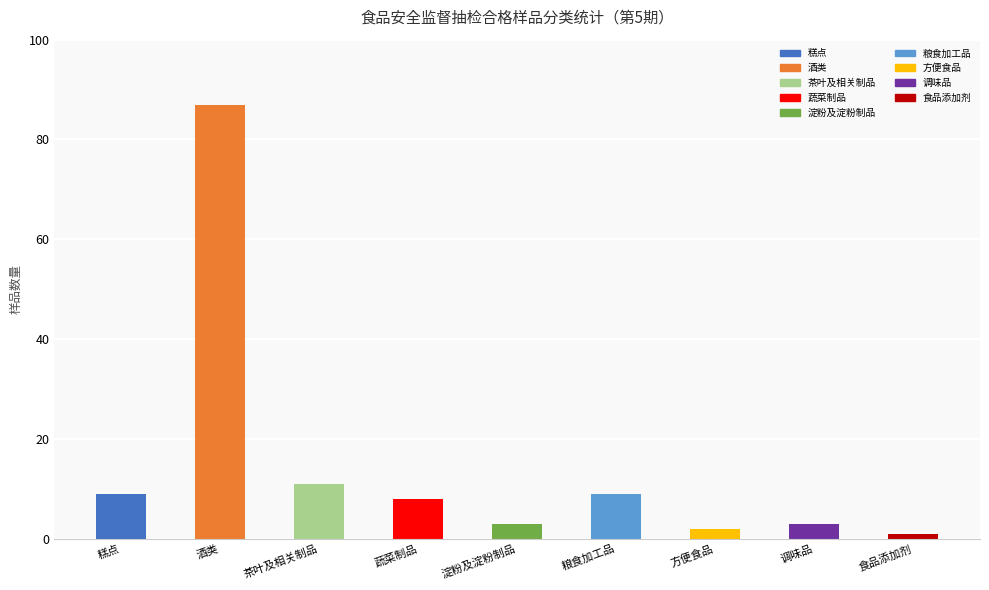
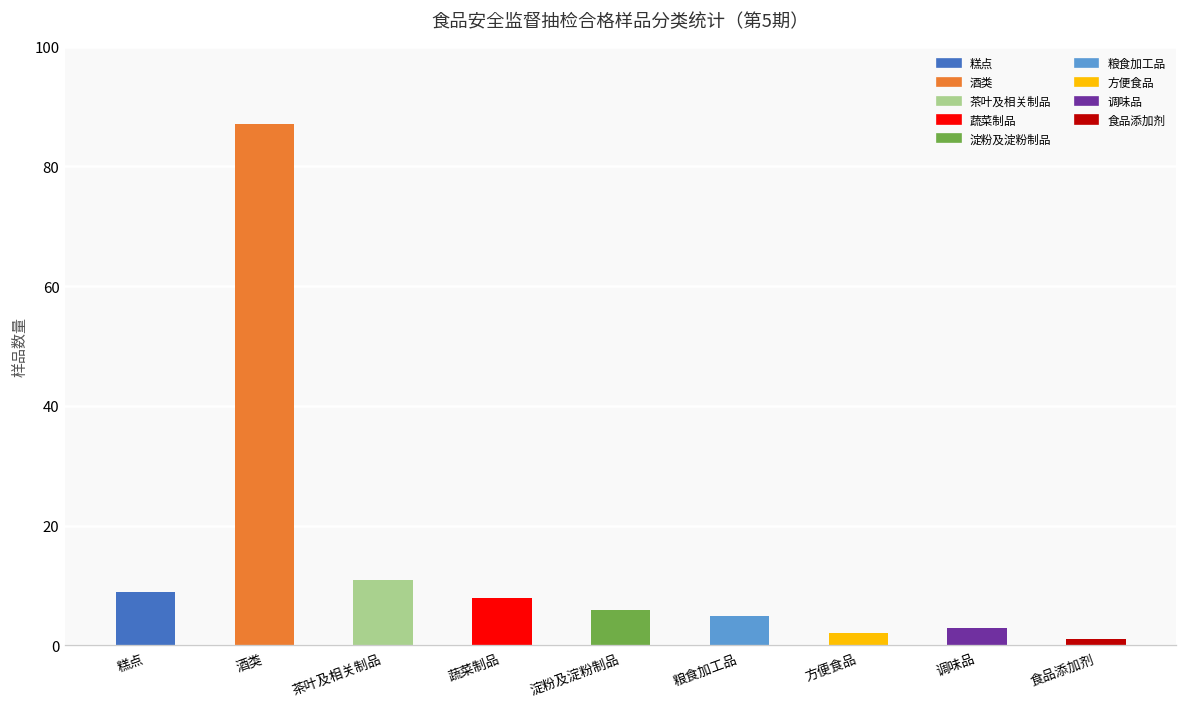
淀粉及淀粉制品: 3 -> 6
粮食加工品: 9 -> 5
